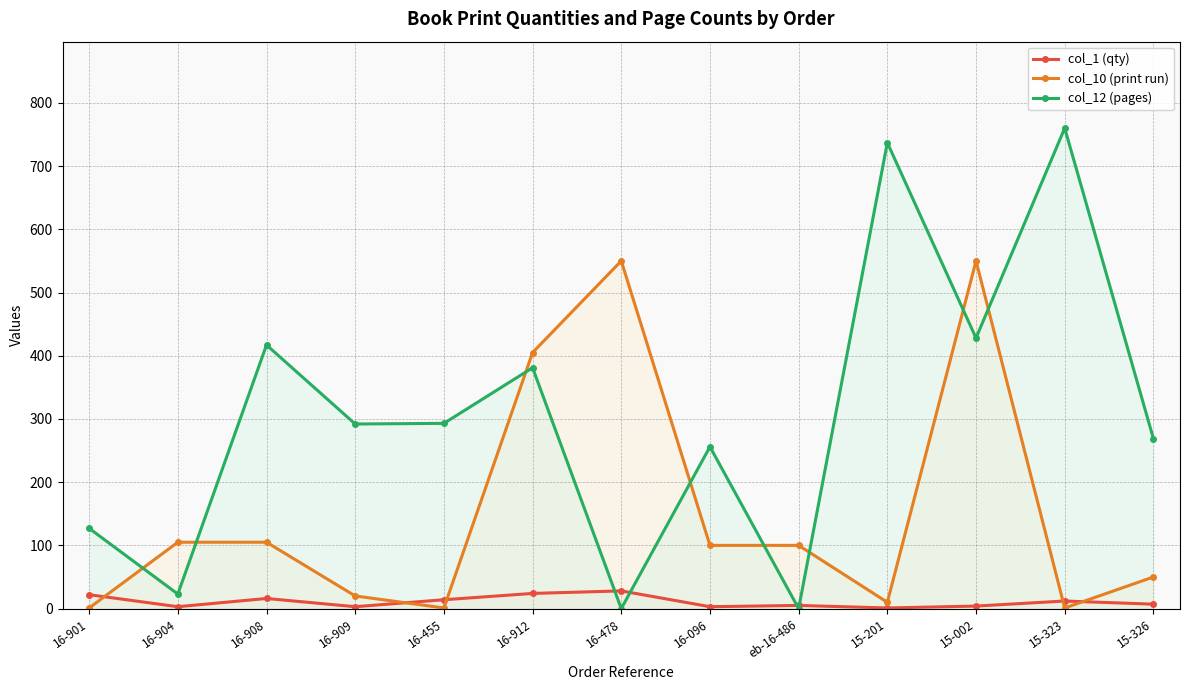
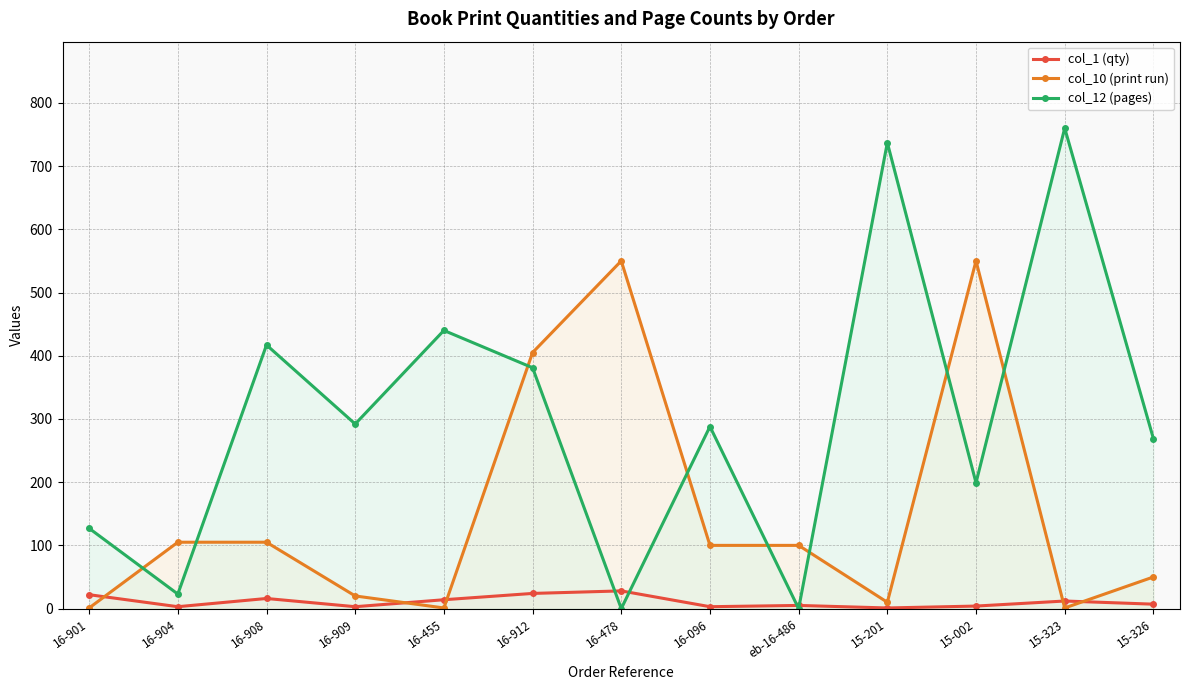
col_12 (pages), 16-455: 290 -> 440
col_12 (pages), 16-096: 260 -> 290
col_12 (pages), 15-002: 430 -> 200
